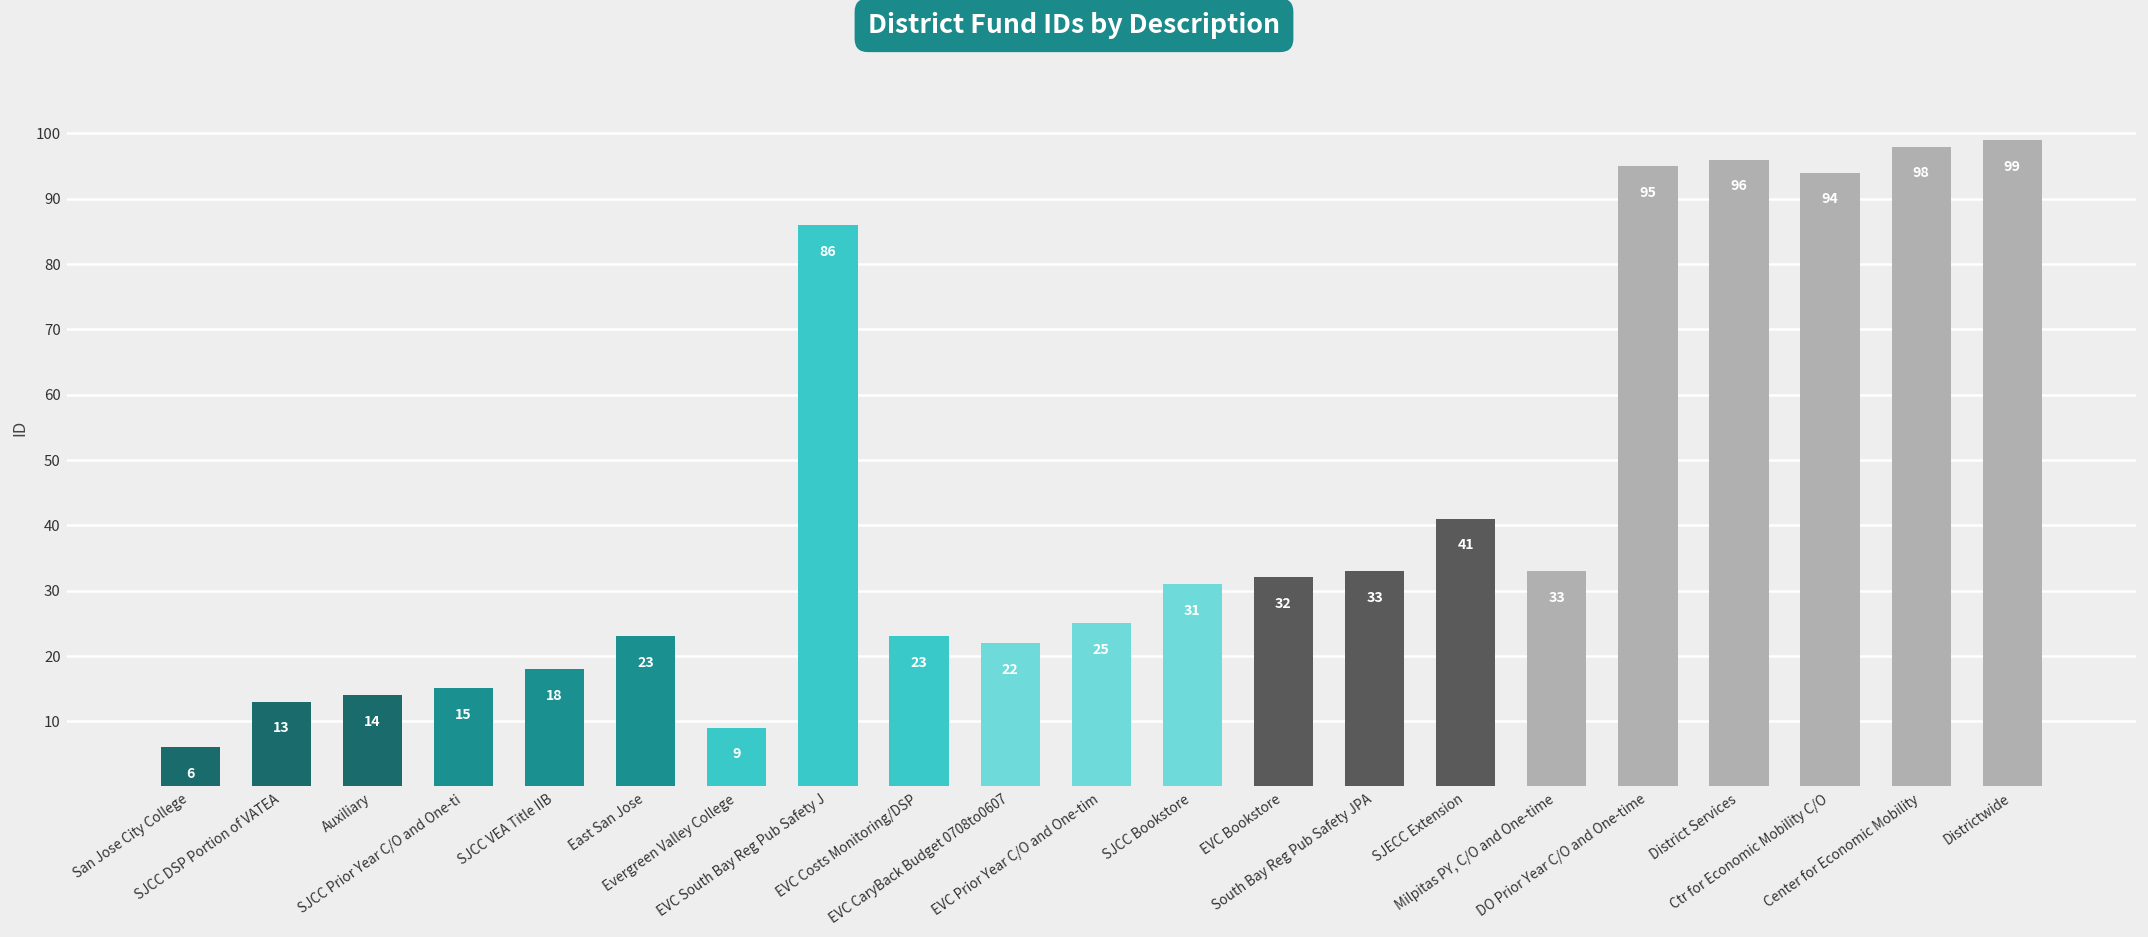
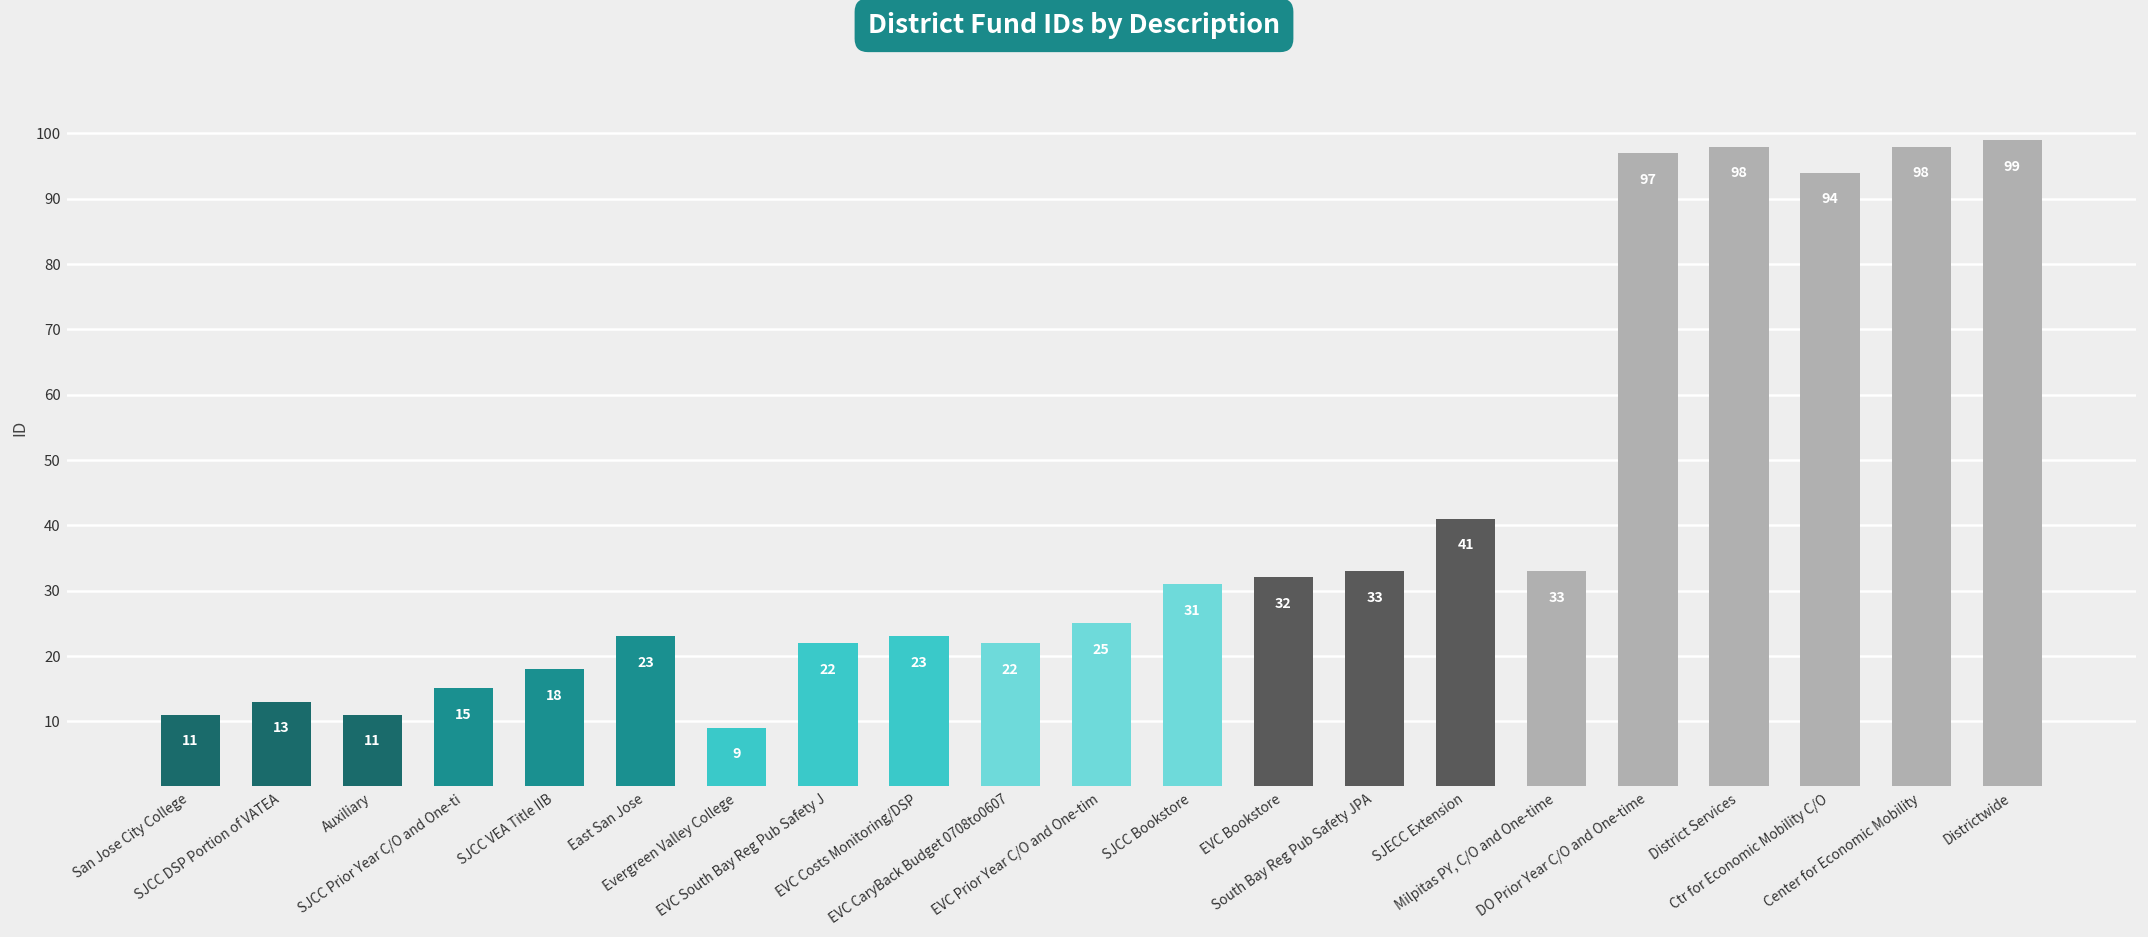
San Jose City College: 6 -> 11
Auxiliary: 14 -> 11
EVC South Bay Reg Pub Safety J: 86 -> 22
DO Prior Year C/O and One-time: 95 -> 97
District Services: 96 -> 98
